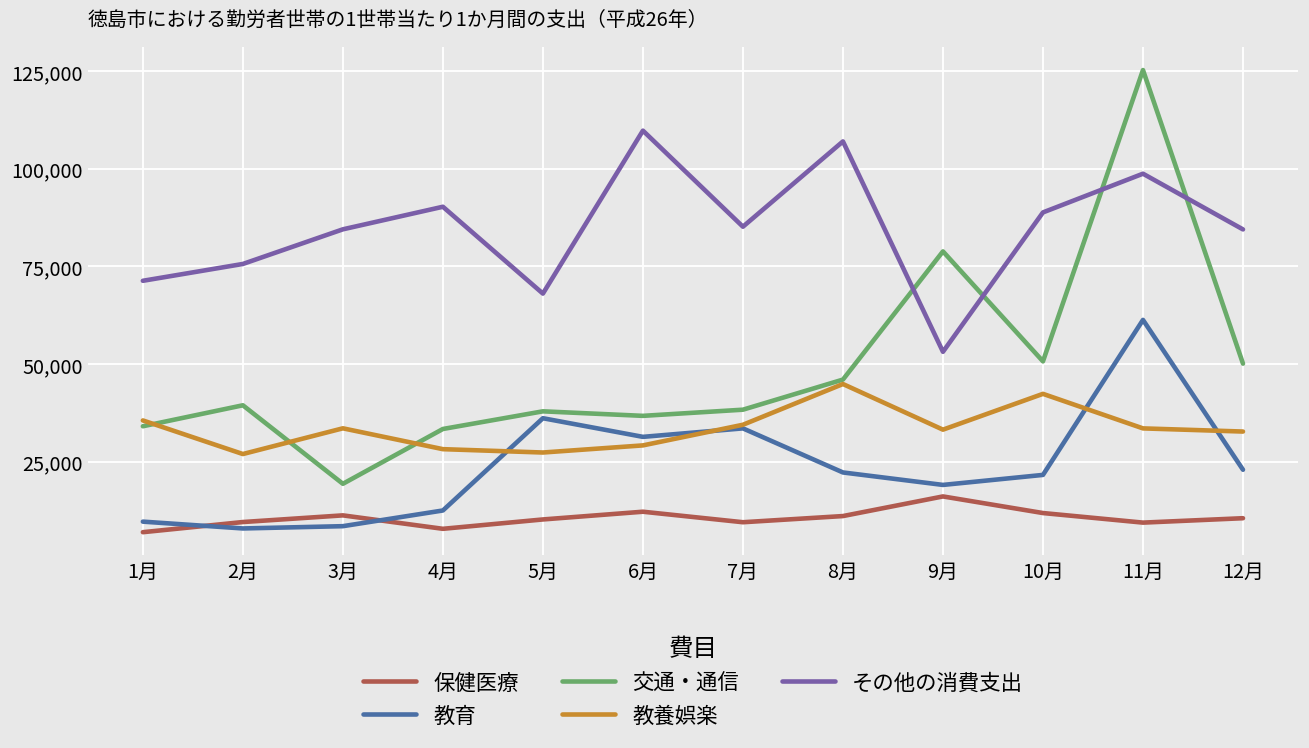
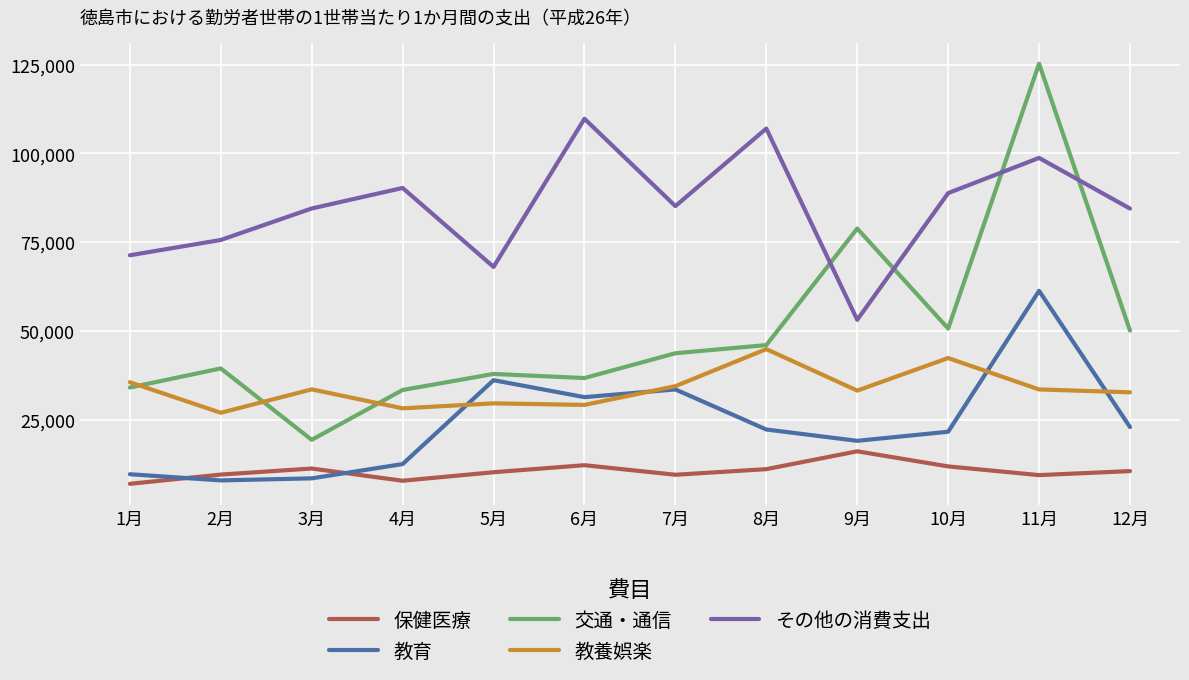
教養娯楽, 5月: 27,000 -> 30,000
交通・通信, 7月: 38,000 -> 44,000
